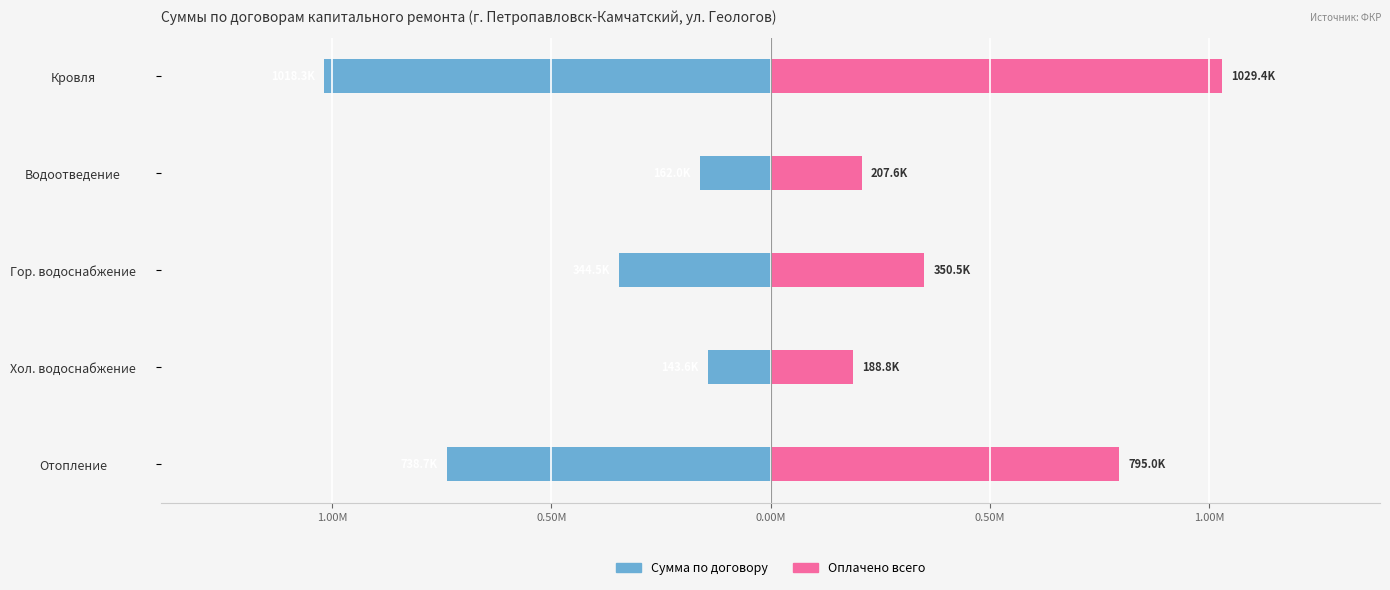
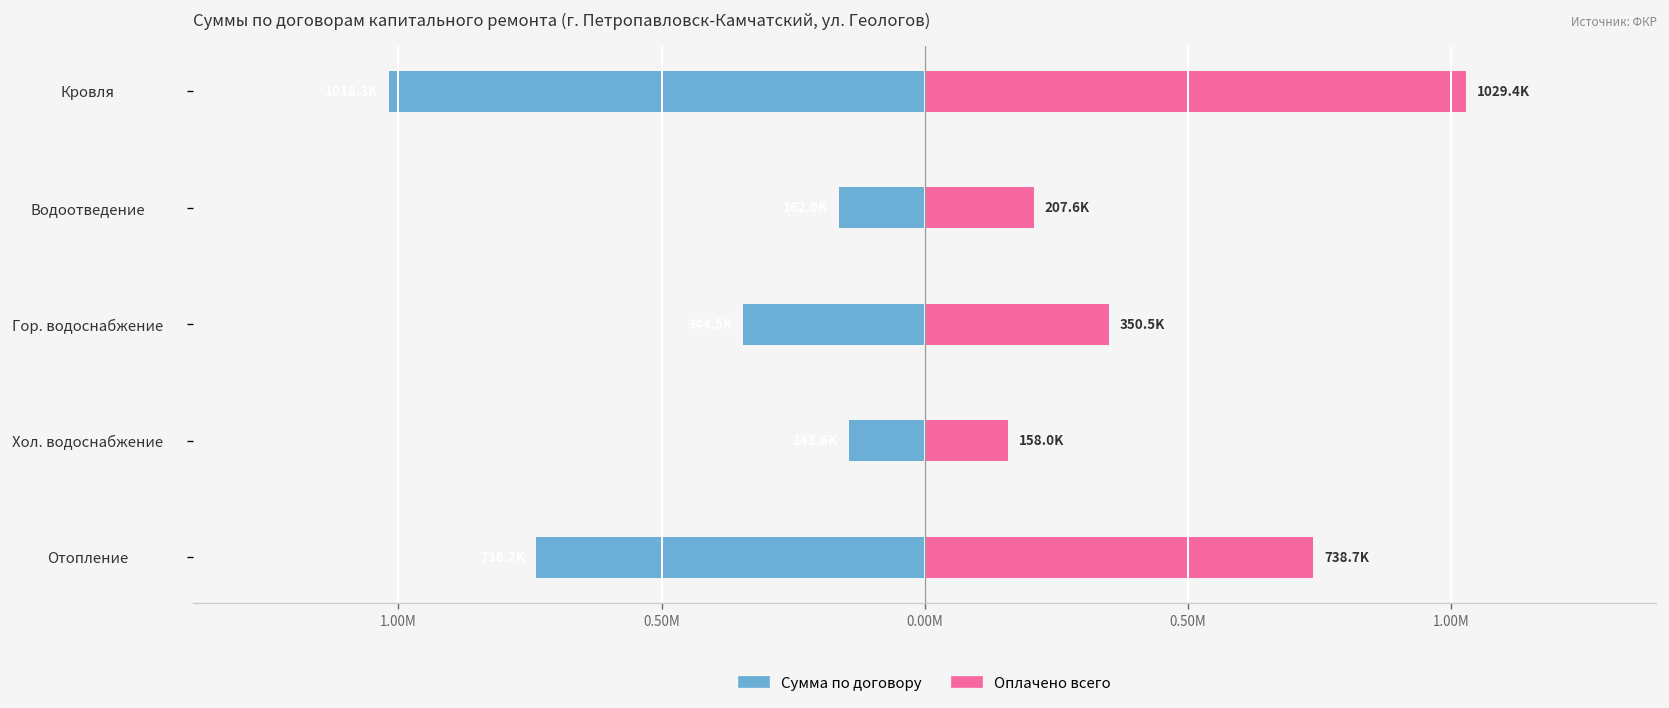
Оплачено всего, Хол. водоснабжение: 188.8K -> 158.0K
Оплачено всего, Отопление: 795.0K -> 738.7K
